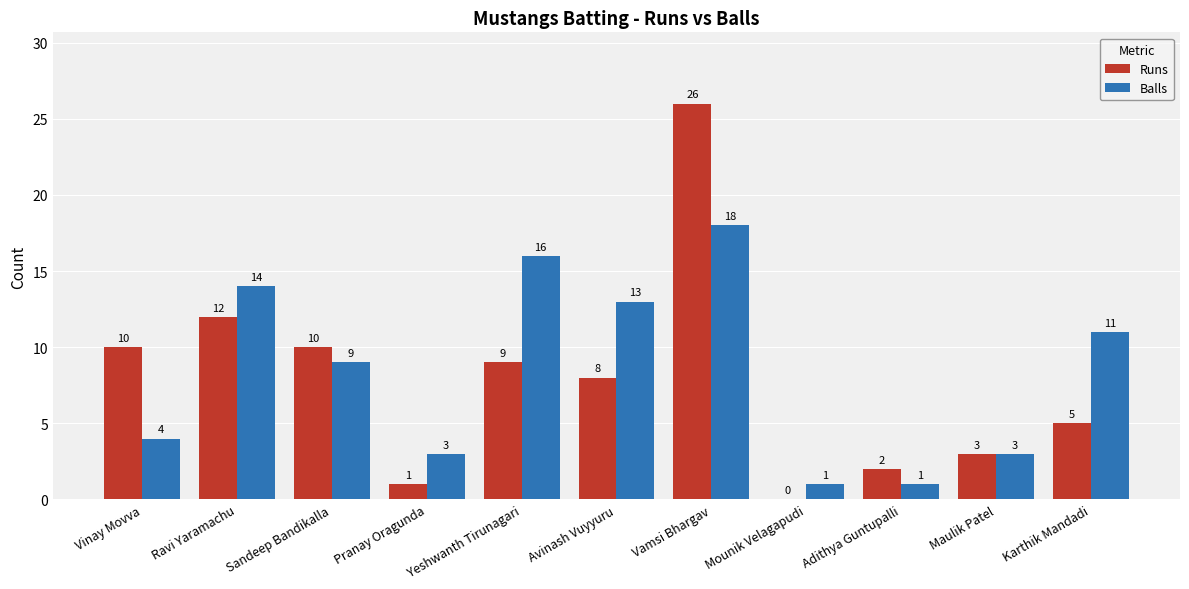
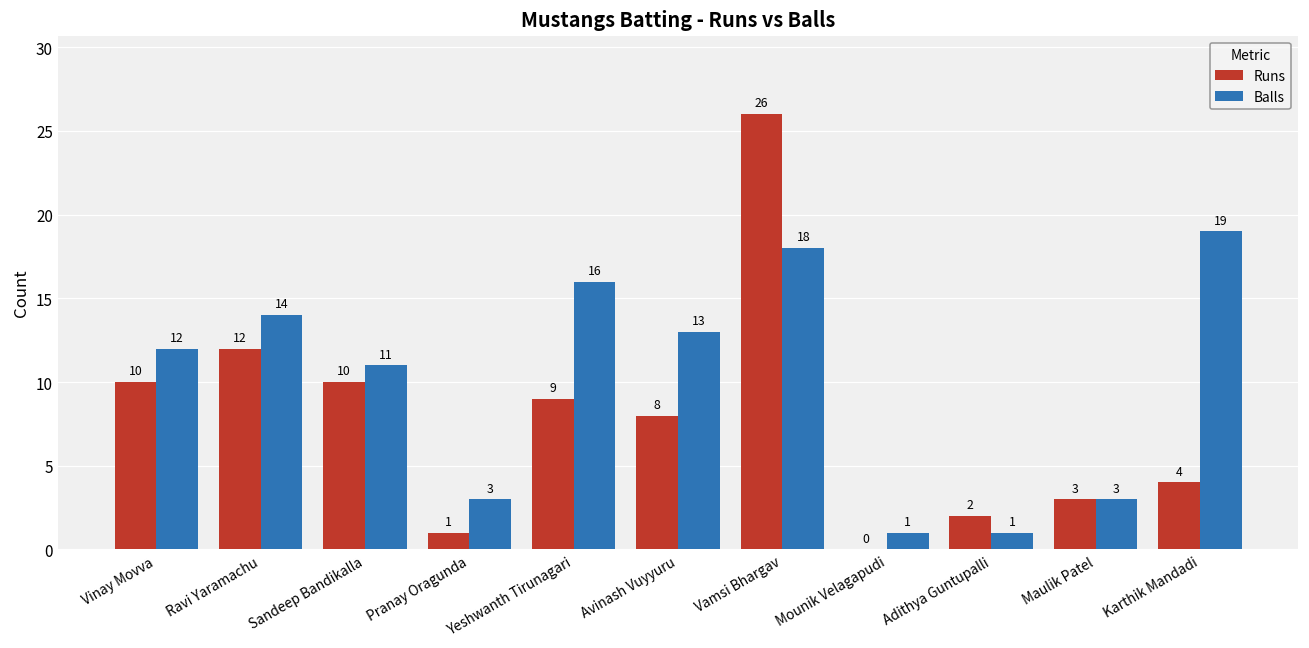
Balls, Vinay Movva: 4 -> 12
Balls, Sandeep Bandikalla: 9 -> 11
Runs, Karthik Mandadi: 5 -> 4
Balls, Karthik Mandadi: 11 -> 19
